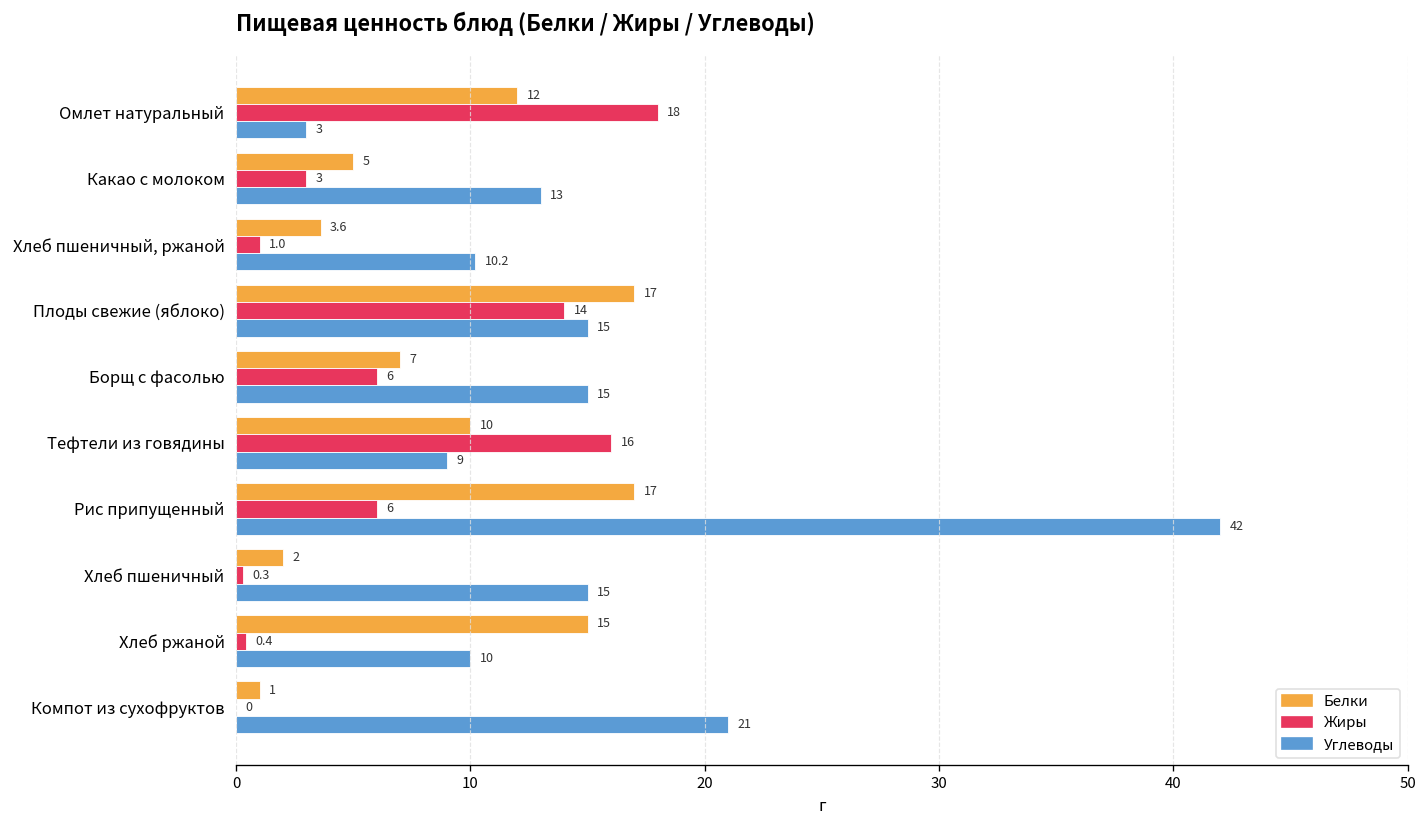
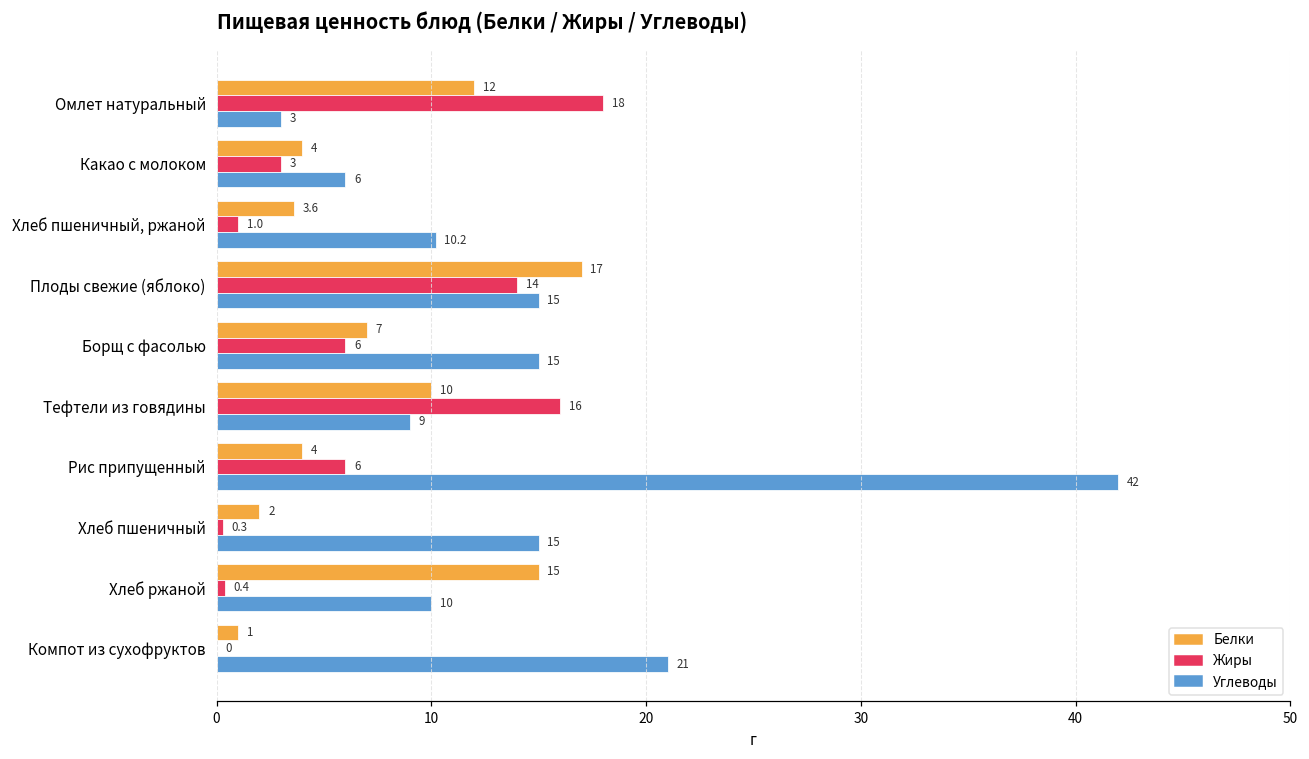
Белки, Какао с молоком: 5 -> 4
Углеводы, Какао с молоком: 13 -> 6
Белки, Рис припущенный: 17 -> 4
